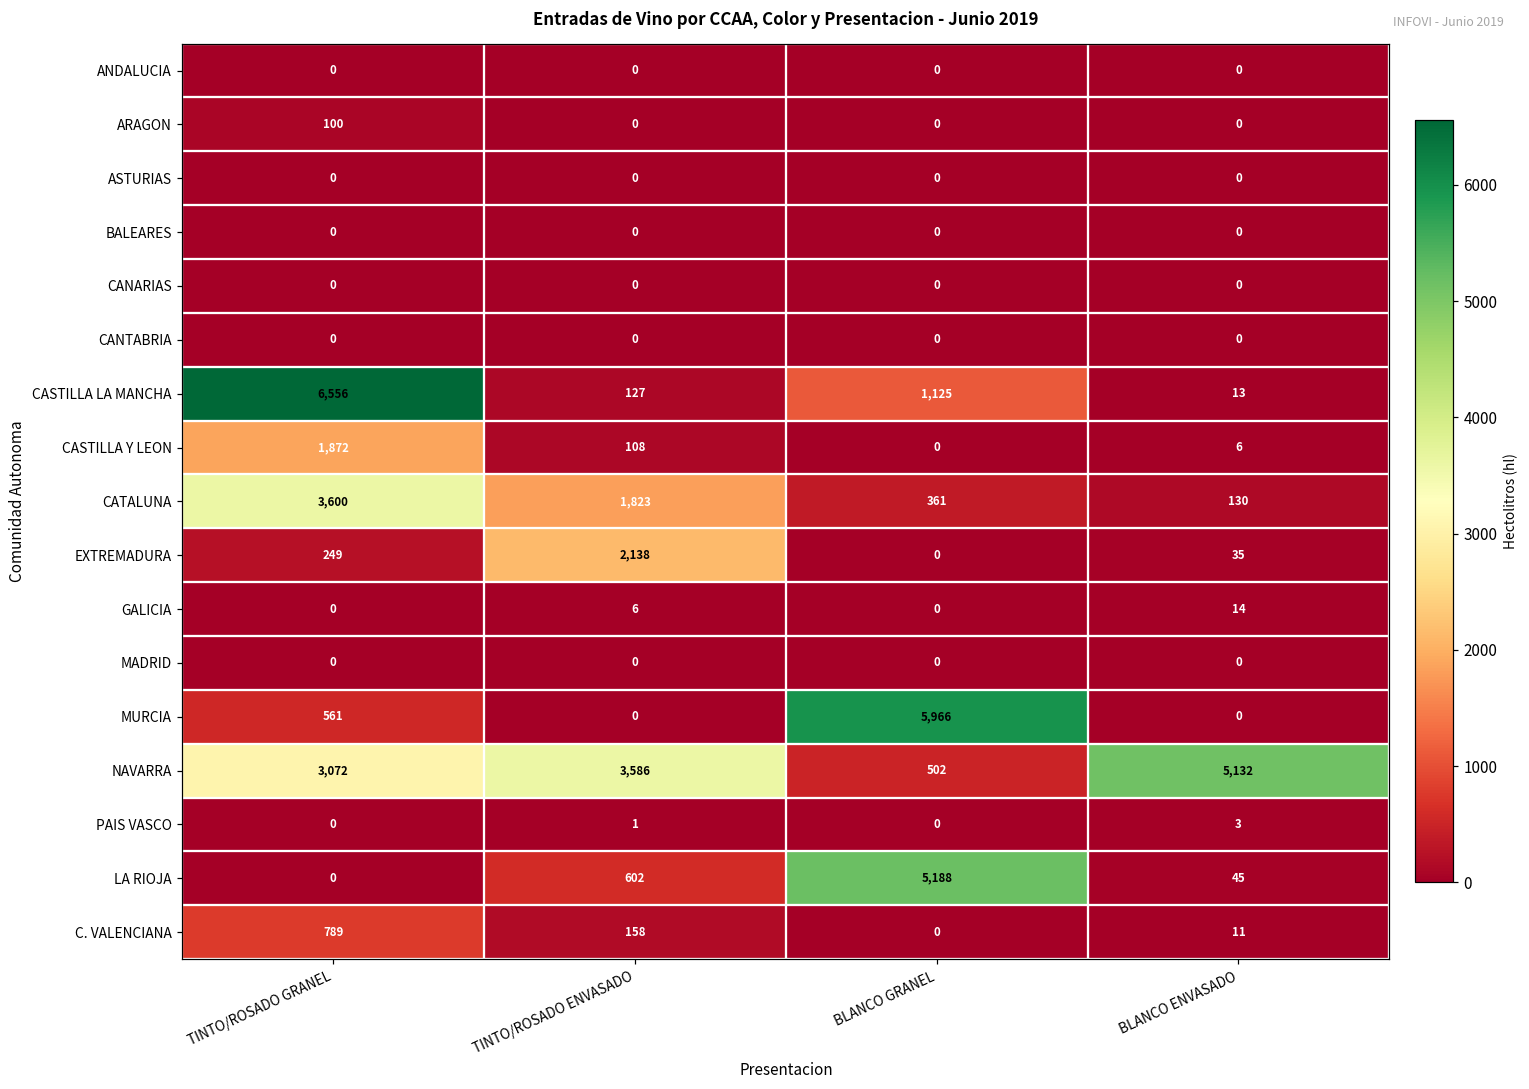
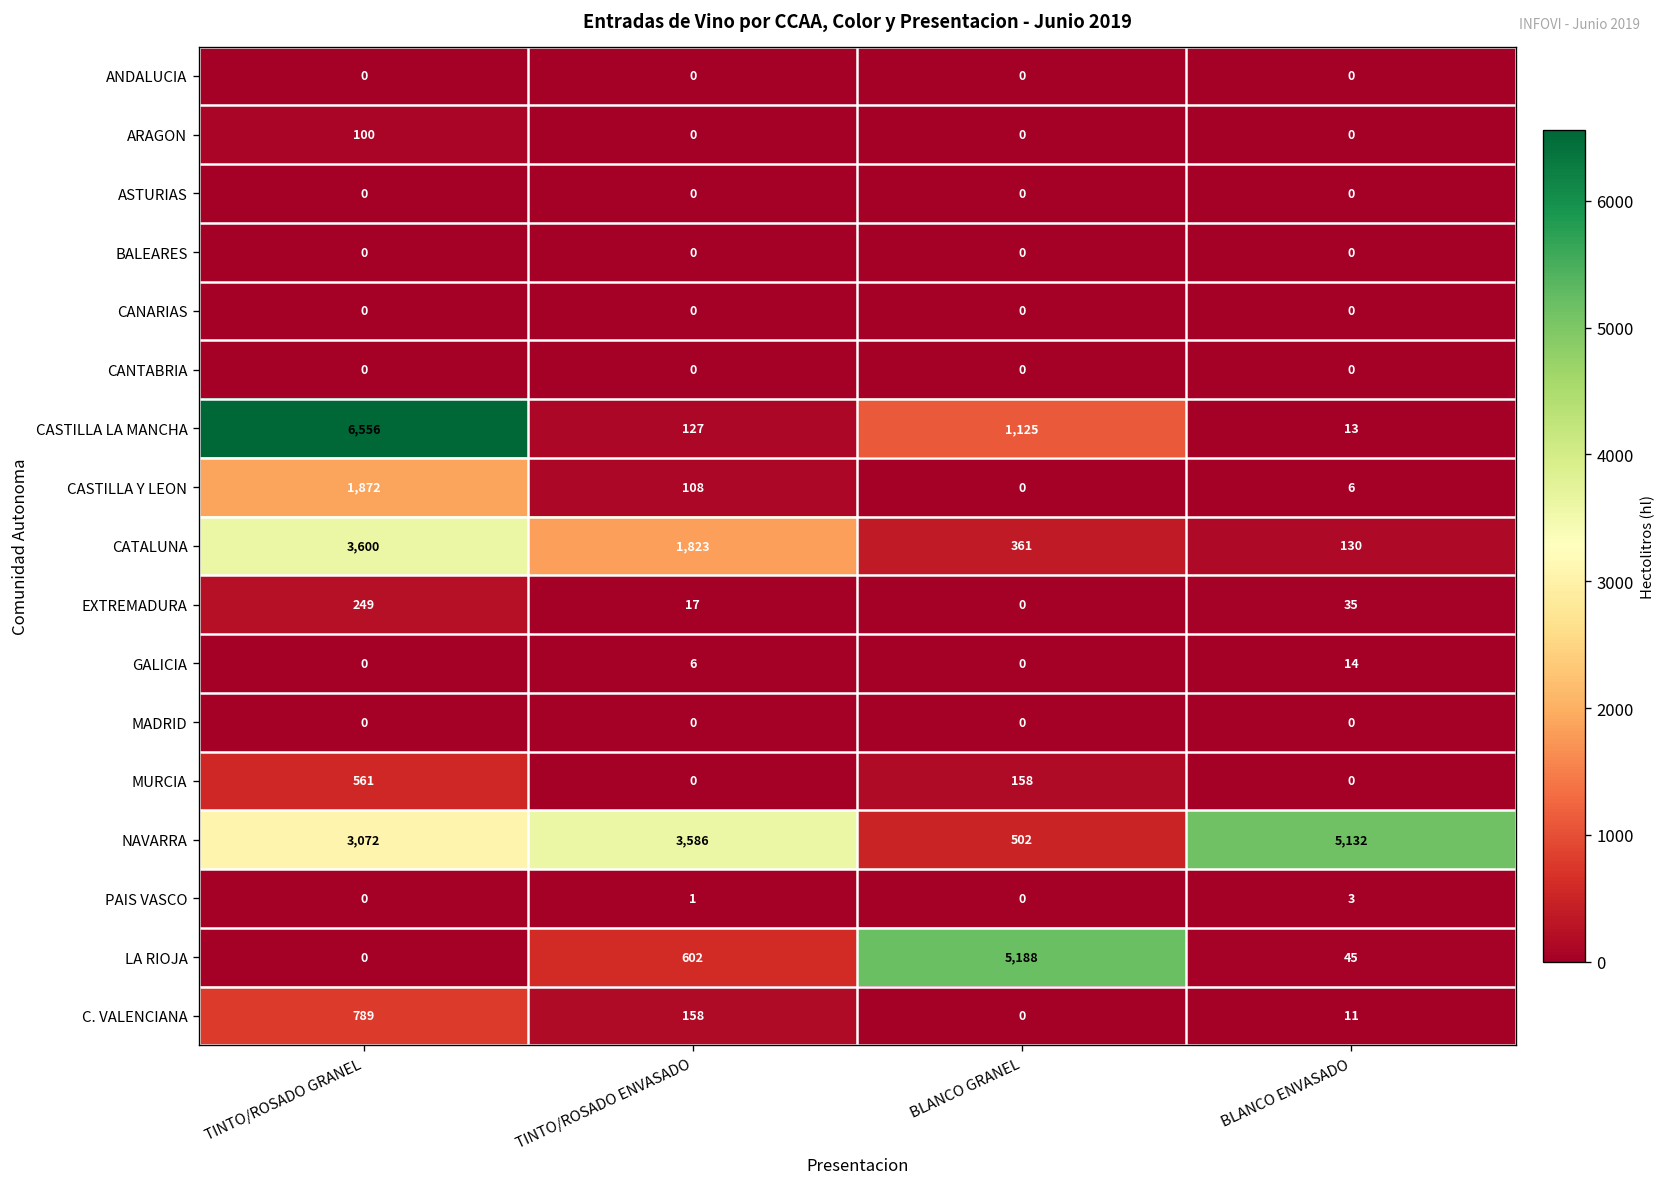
EXTREMADURA, TINTO/ROSADO ENVASADO: 2,138 -> 17
MURCIA, BLANCO GRANEL: 5,966 -> 158
